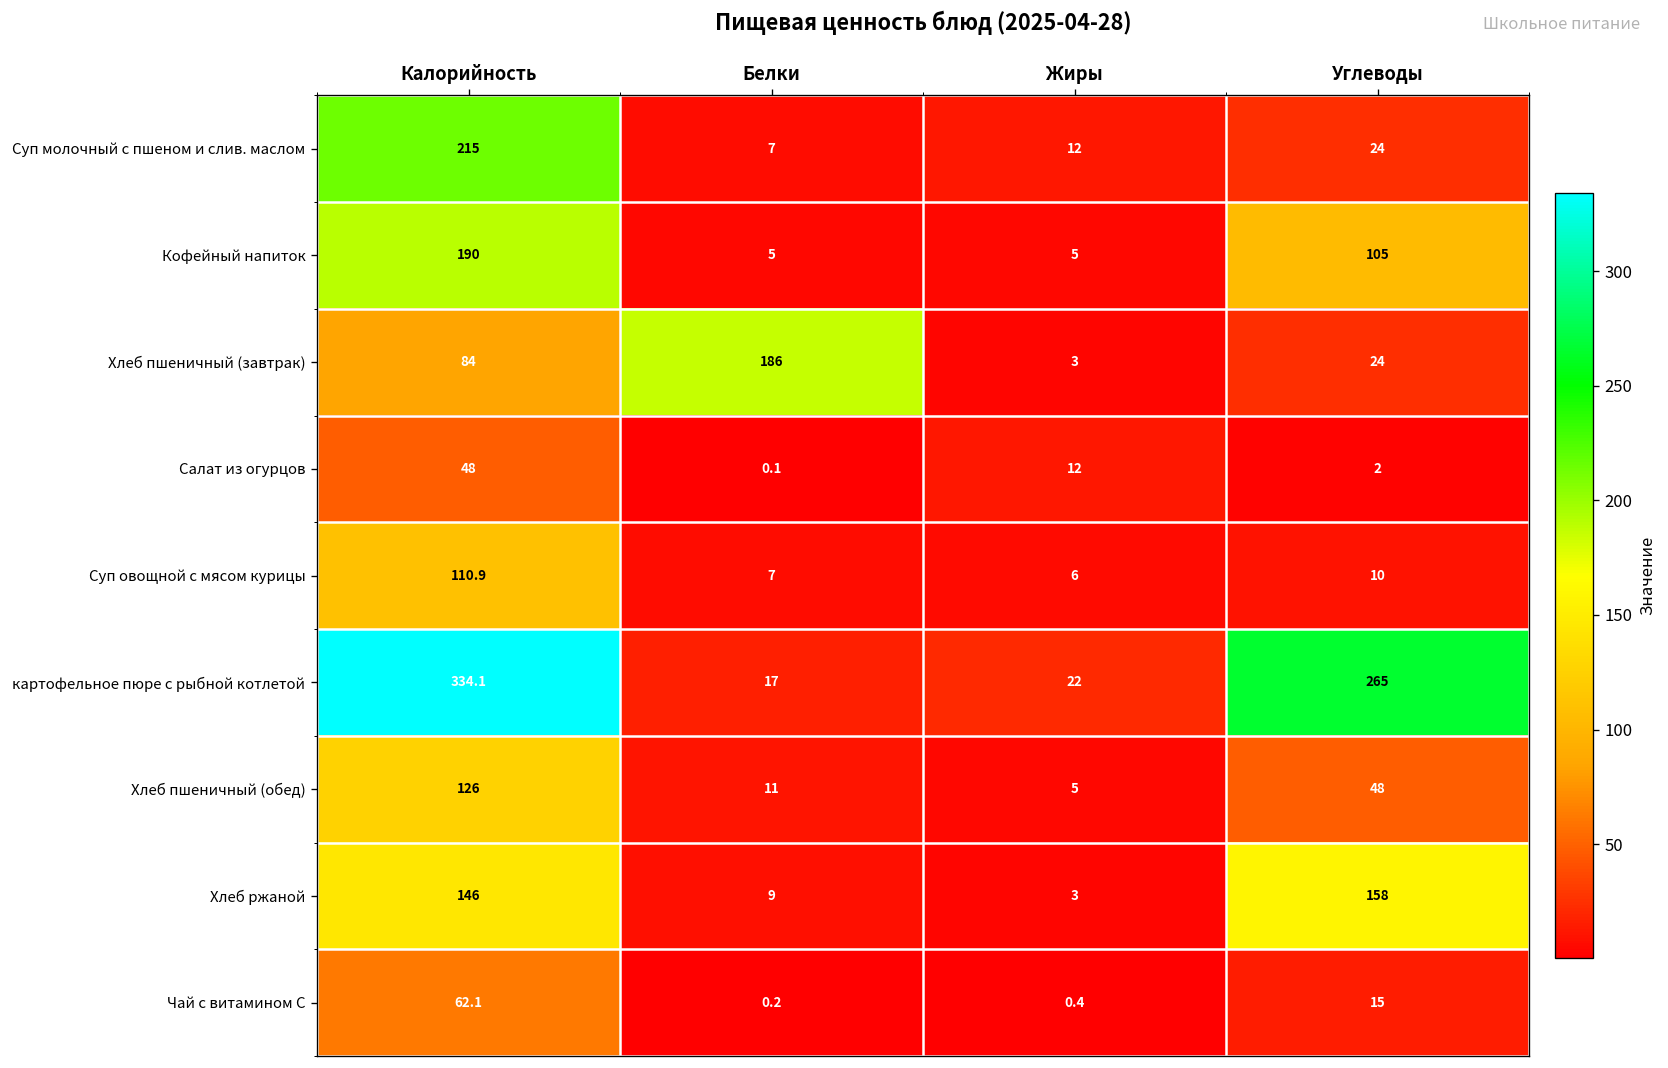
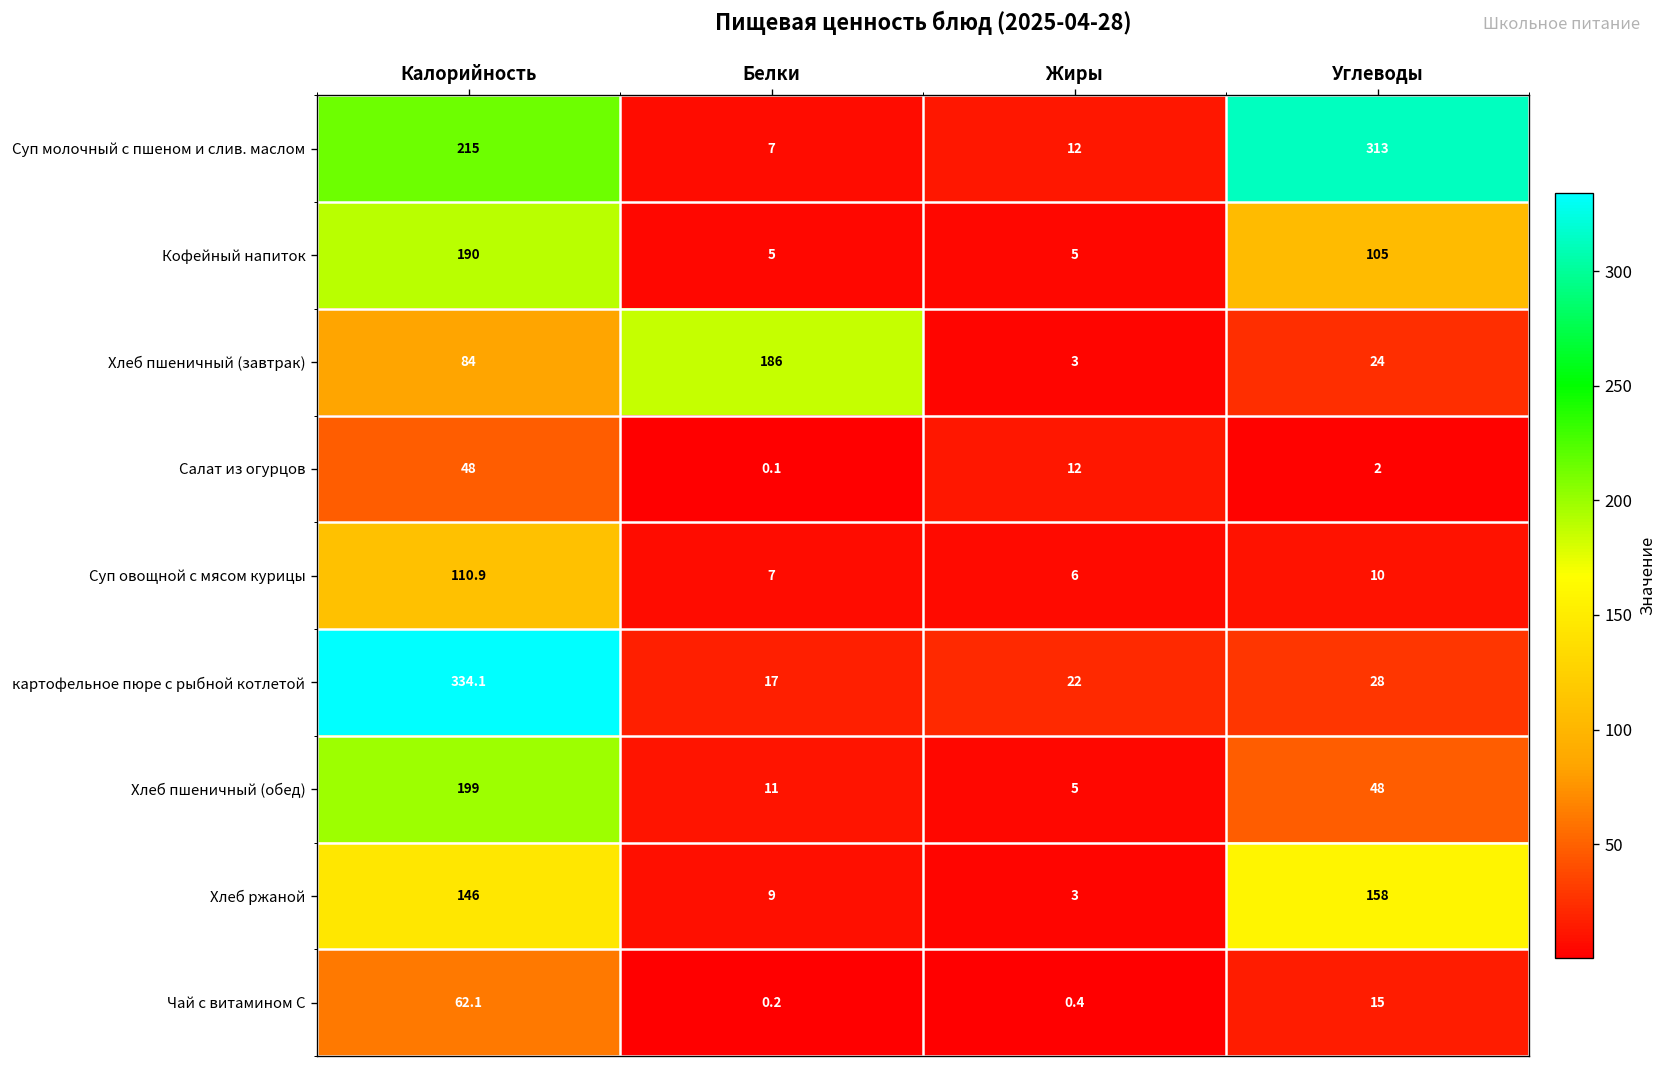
Суп молочный с пшеном и слив. маслом, Углеводы: 24 -> 313
картофельное пюре с рыбной котлетой, Углеводы: 265 -> 28
Хлеб пшеничный (обед), Калорийность: 126 -> 199
